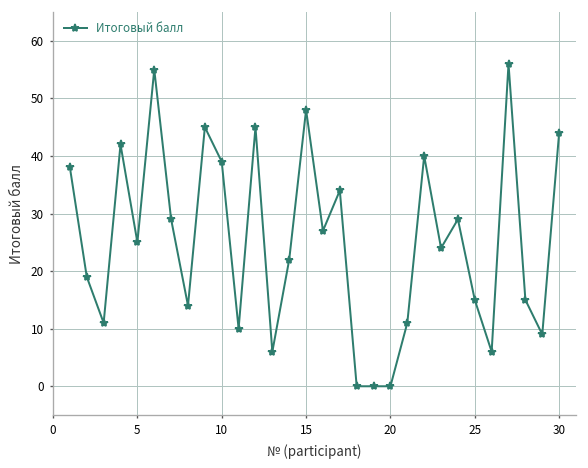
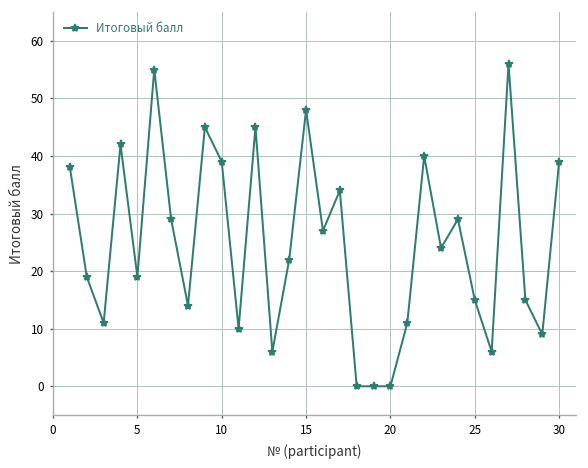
5: 25 -> 19
30: 44 -> 39
